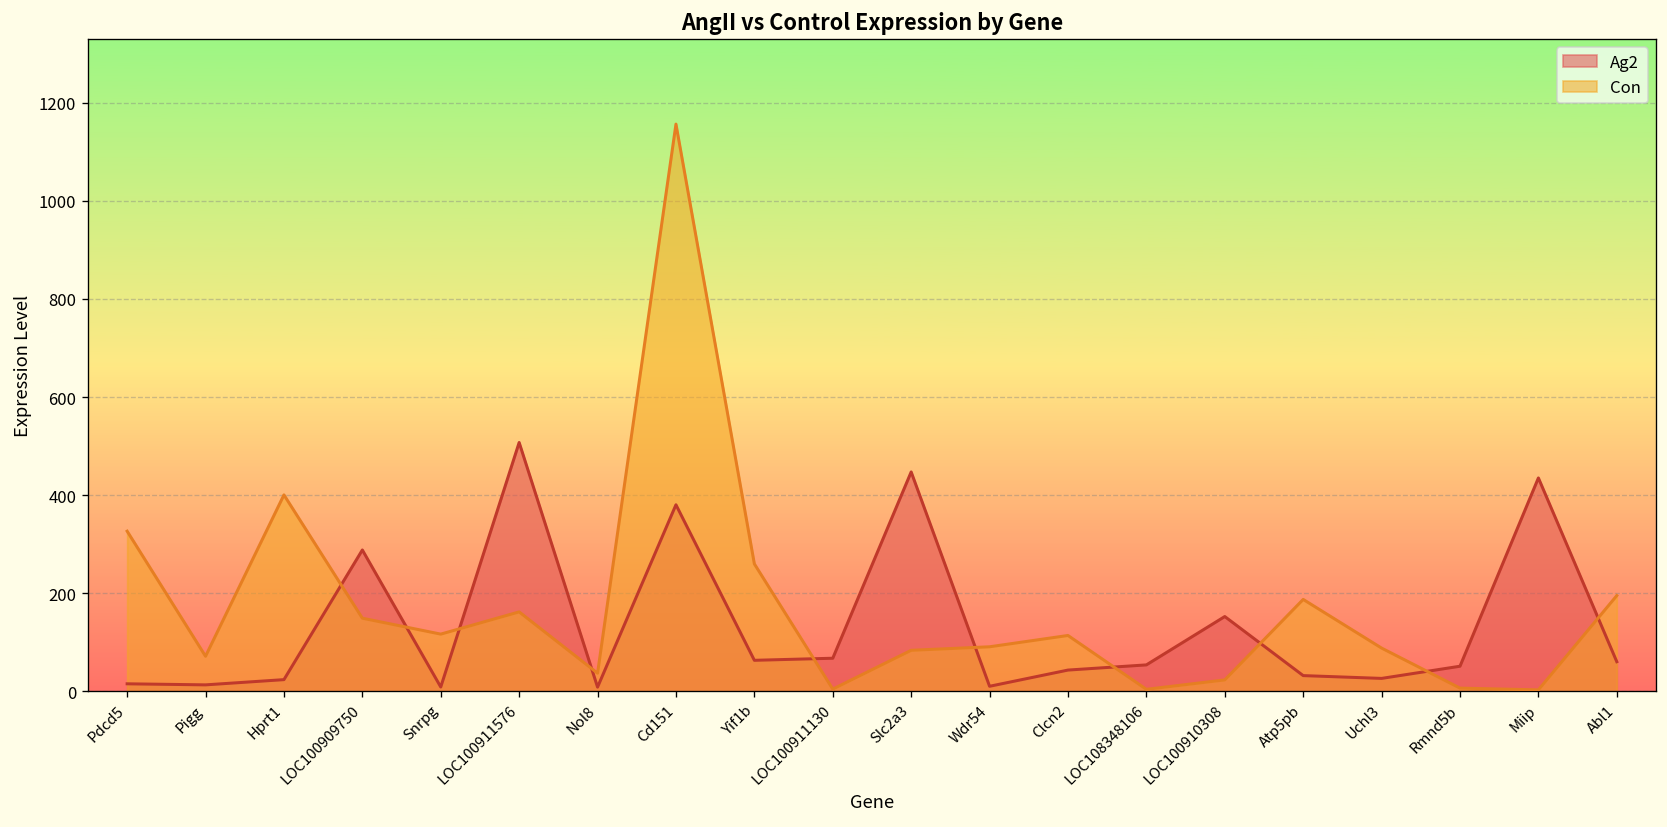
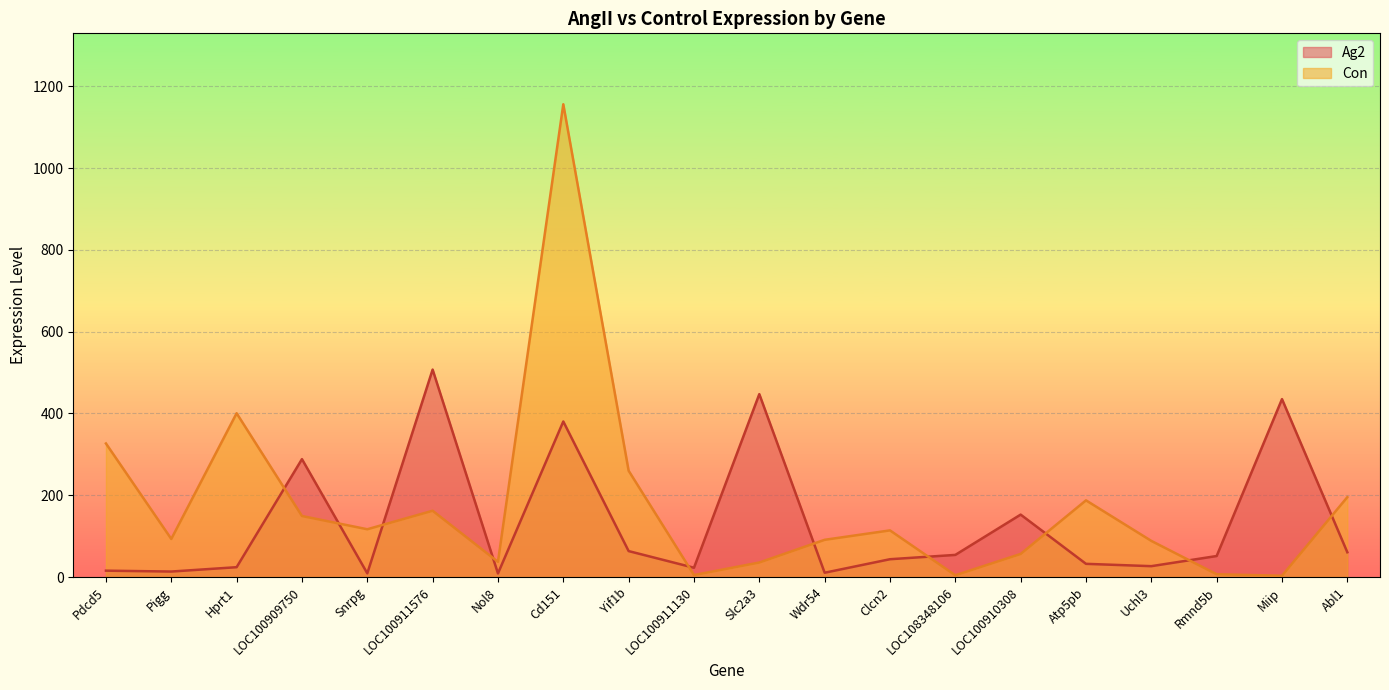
Con, Pigg: 70 -> 90
Ag2, LOC100911130: 70 -> 20
Con, Slc2a3: 80 -> 40
Con, LOC100910308: 20 -> 60
